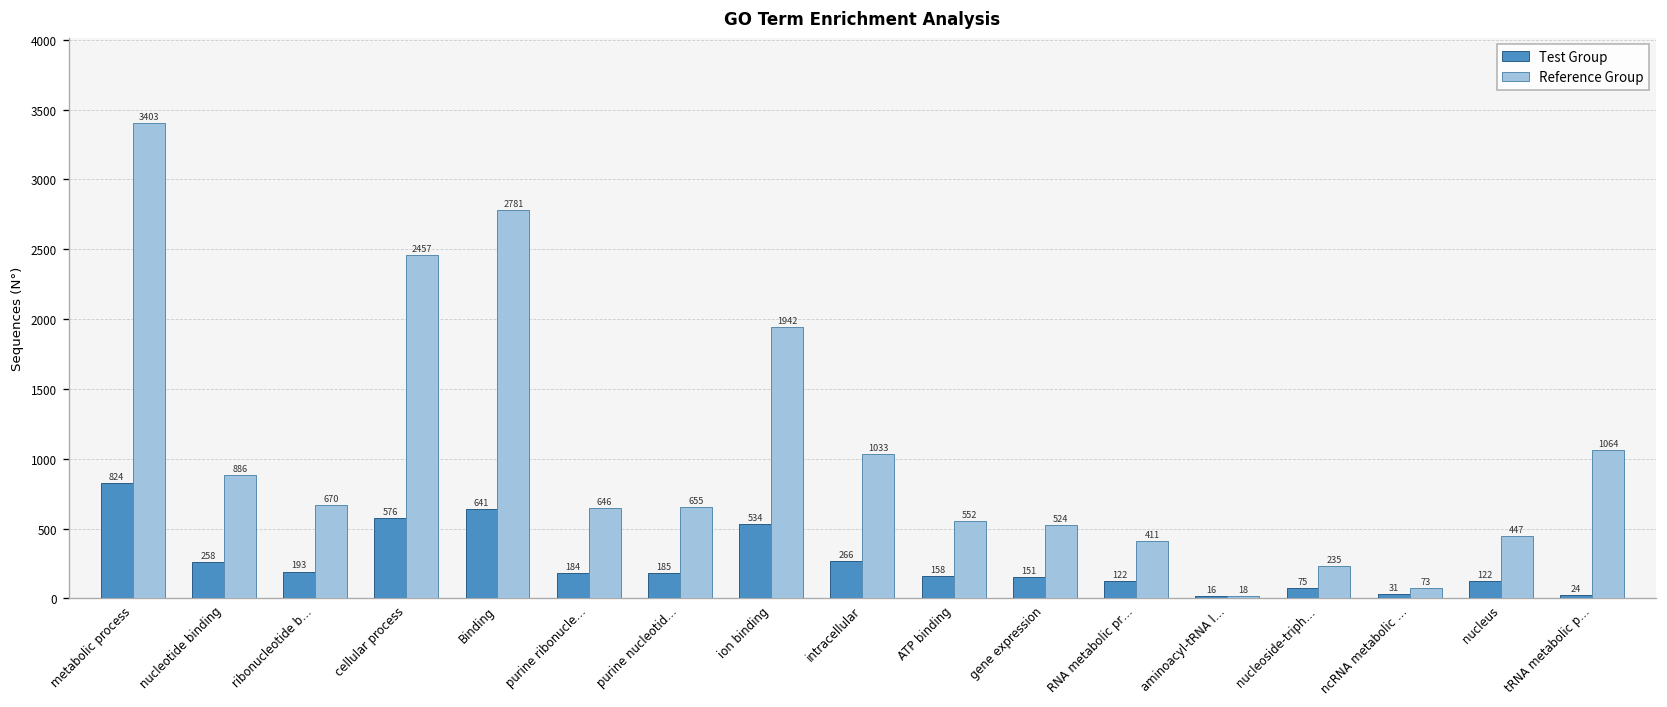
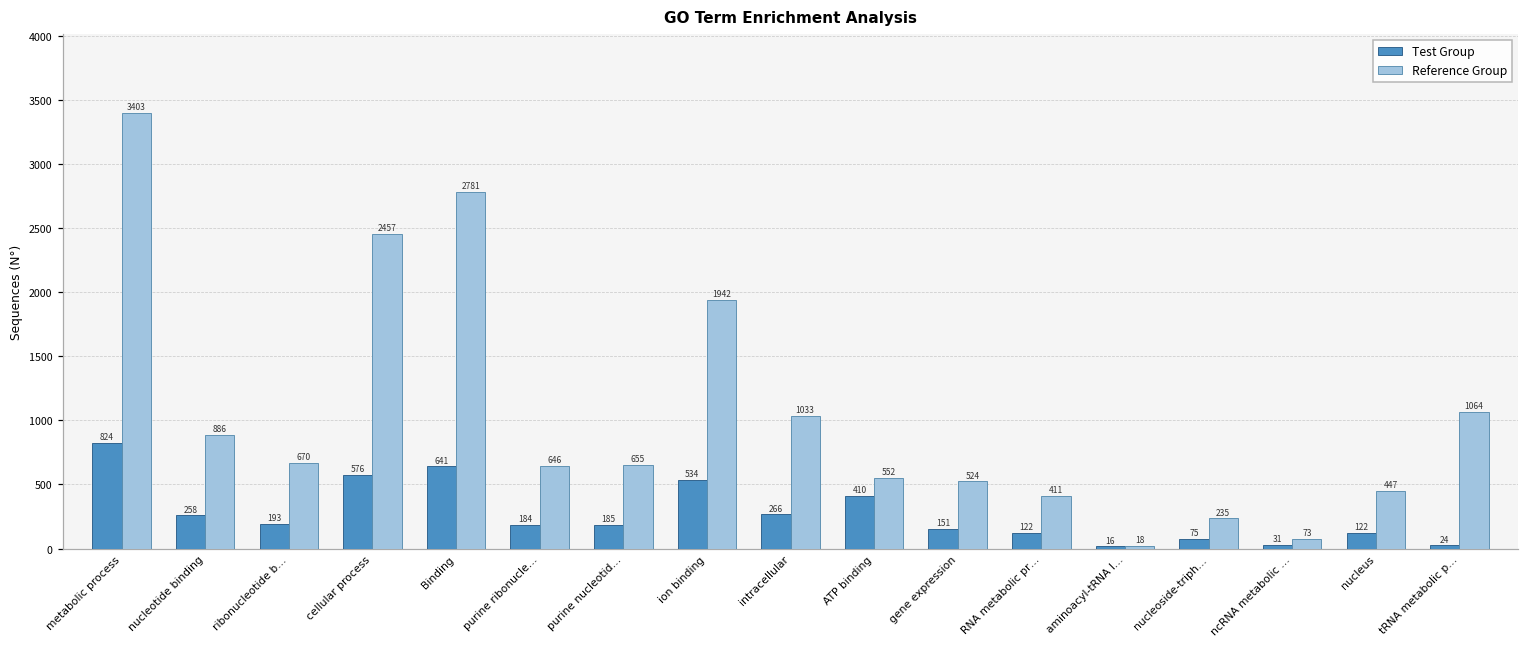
Test Group, ATP binding: 158 -> 410
